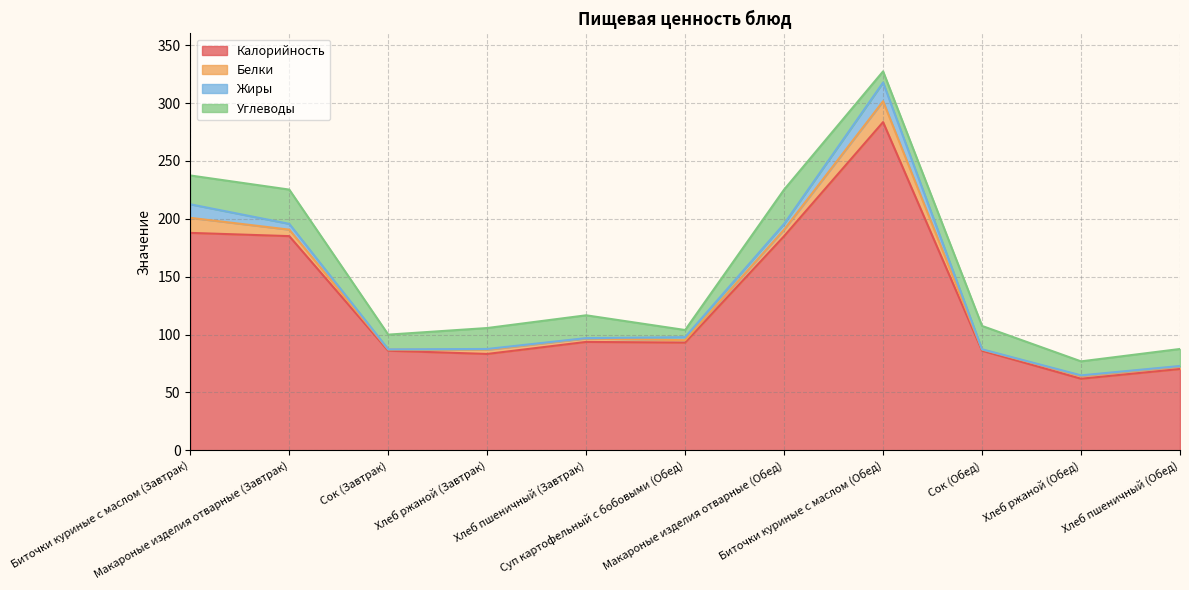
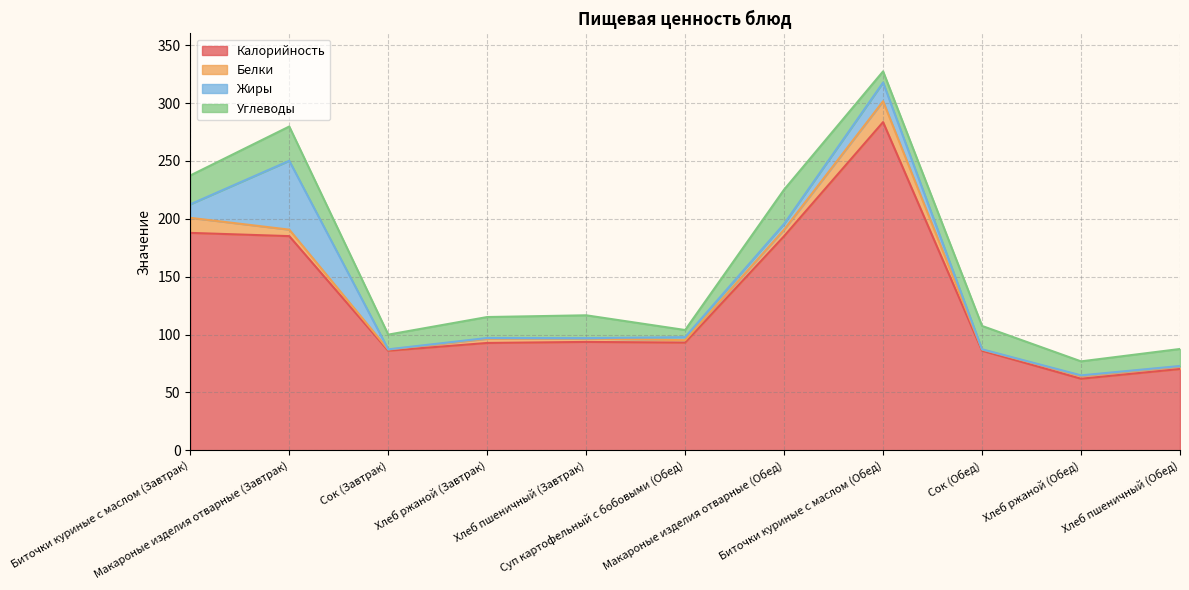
Жиры, Макароные изделия отварные (Завтрак): 5 -> 60
Калорийность, Хлеб ржаной (Завтрак): 83 -> 93
